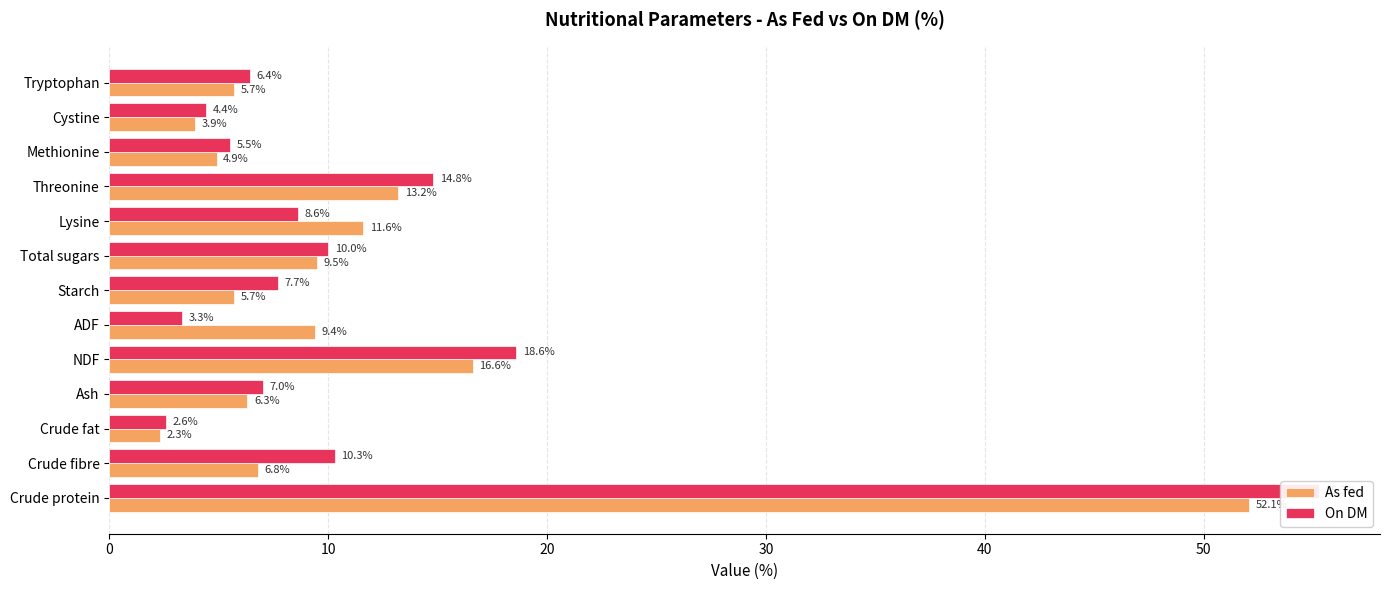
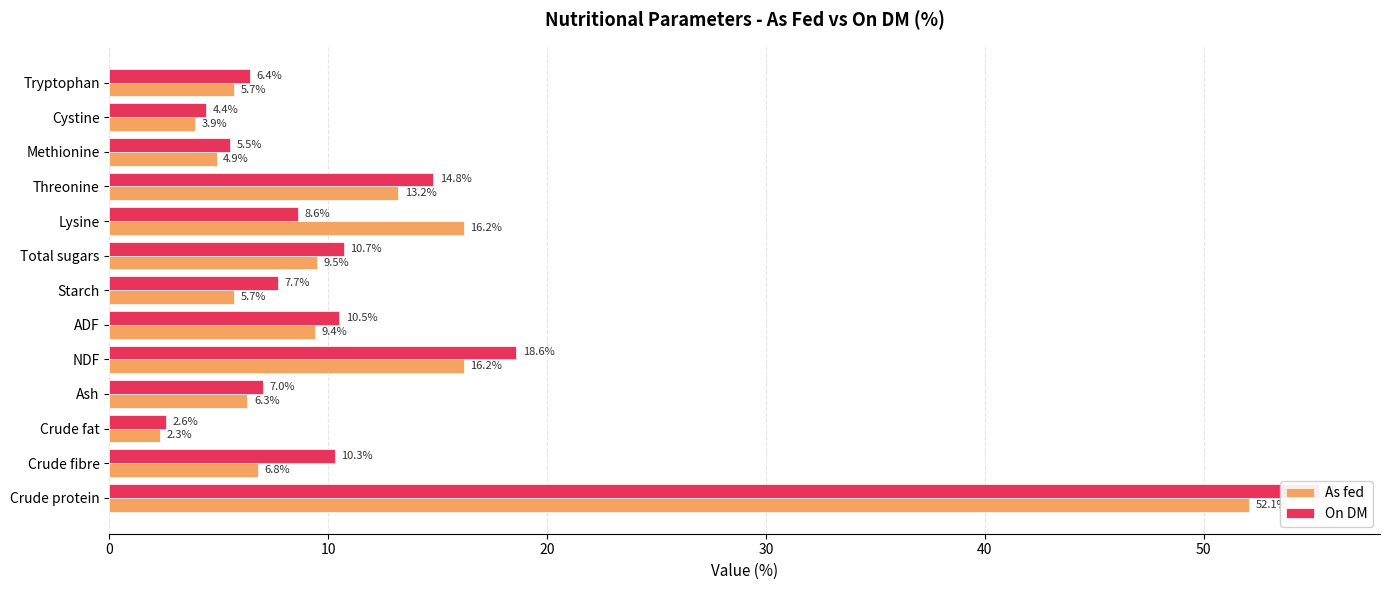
As fed, Lysine: 11.6% -> 16.2%
On DM, Total sugars: 10.0% -> 10.7%
On DM, ADF: 3.3% -> 10.5%
As fed, NDF: 16.6% -> 16.2%
